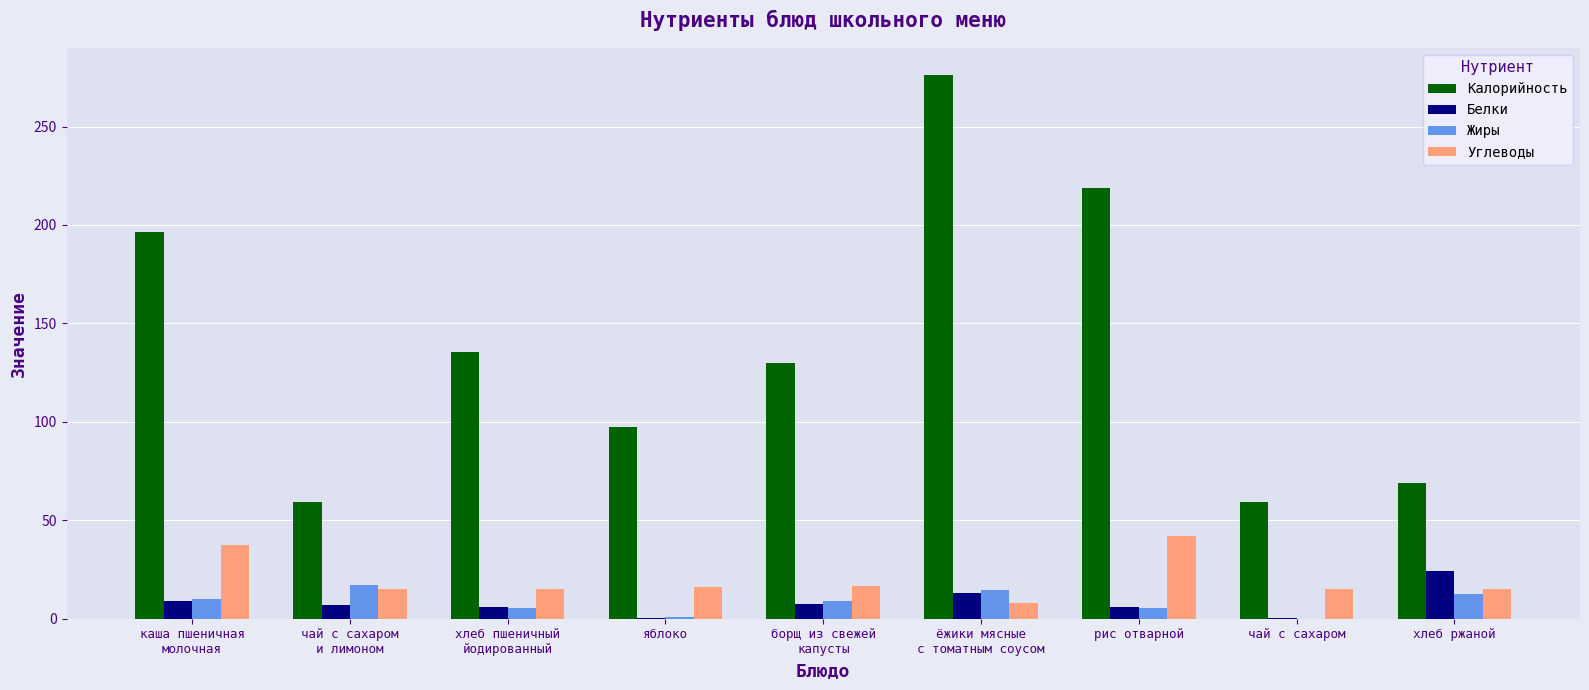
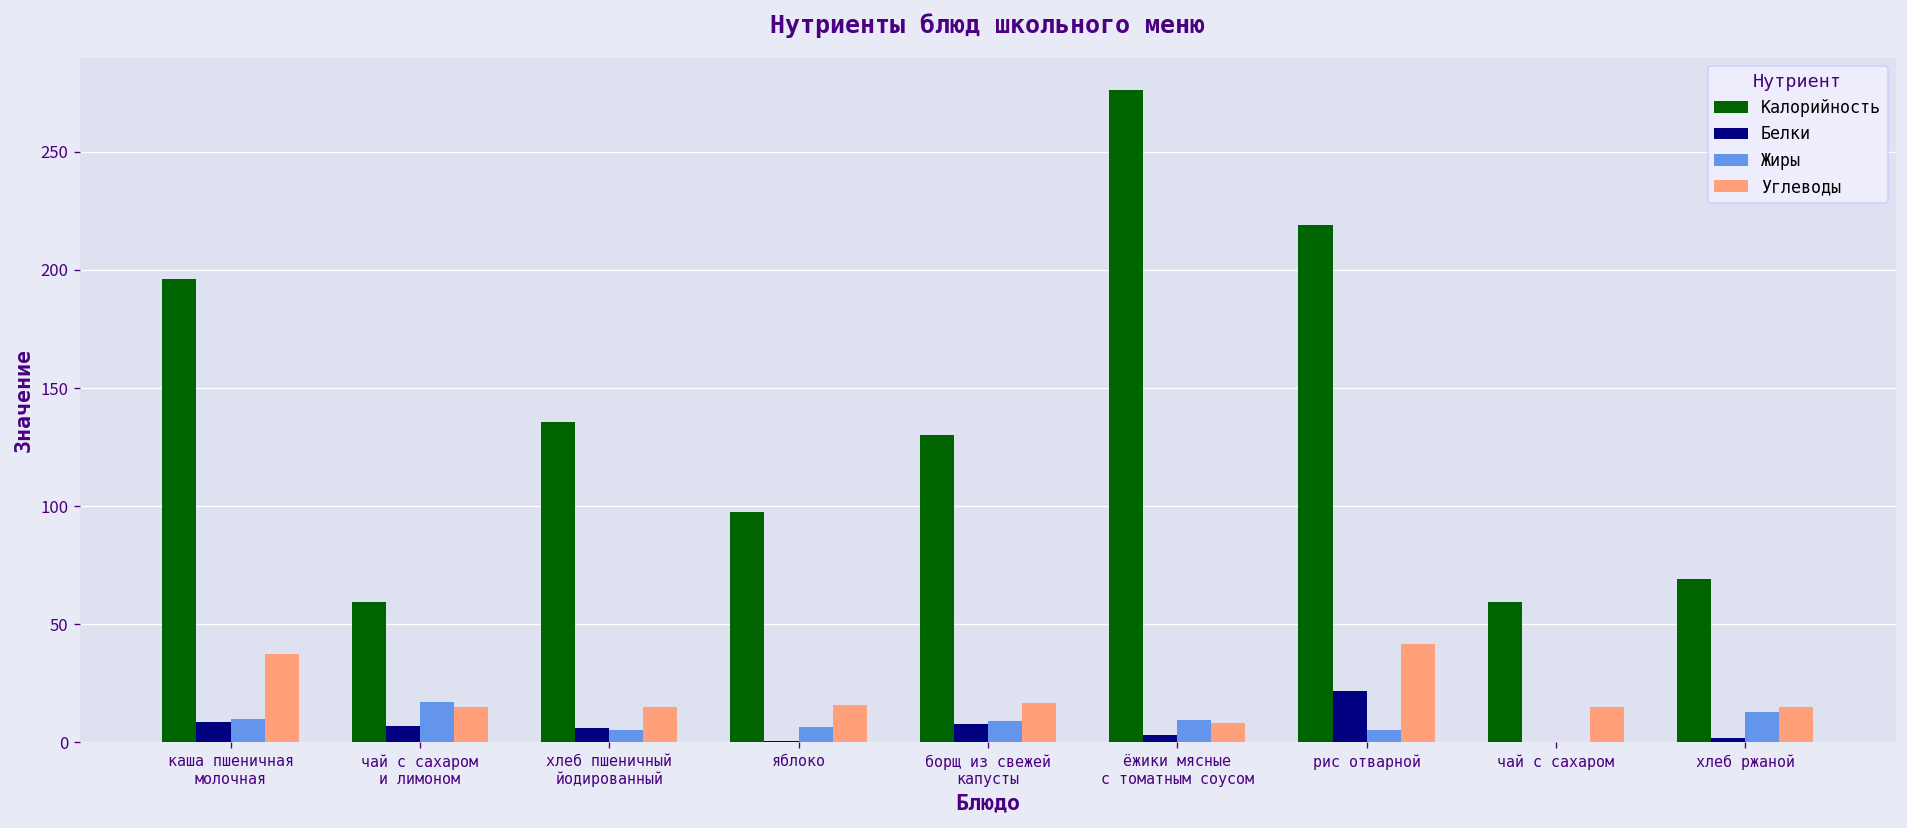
Жиры, яблоко: 1 -> 6
Белки, ёжики мясные с томатным соусом: 13 -> 3
Жиры, ёжики мясные с томатным соусом: 15 -> 10
Белки, рис отварной: 6 -> 22
Белки, хлеб ржаной: 24 -> 2
